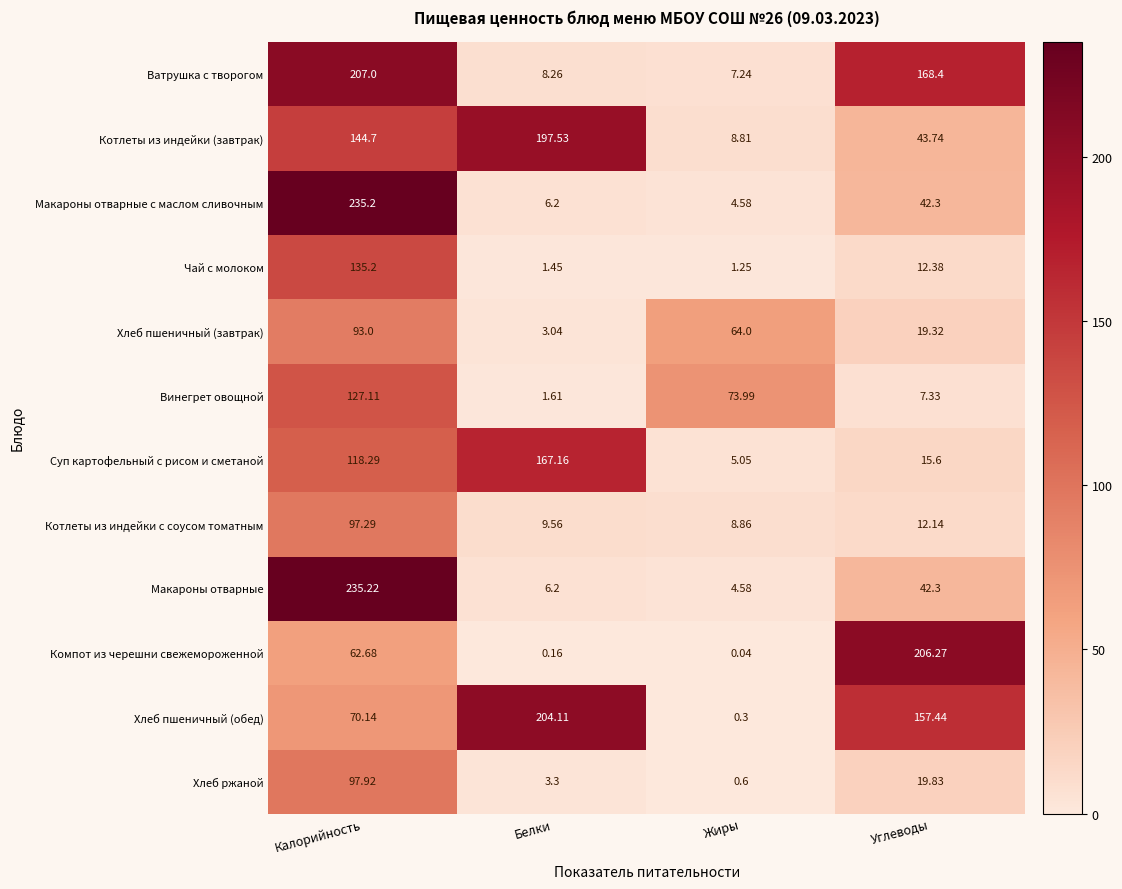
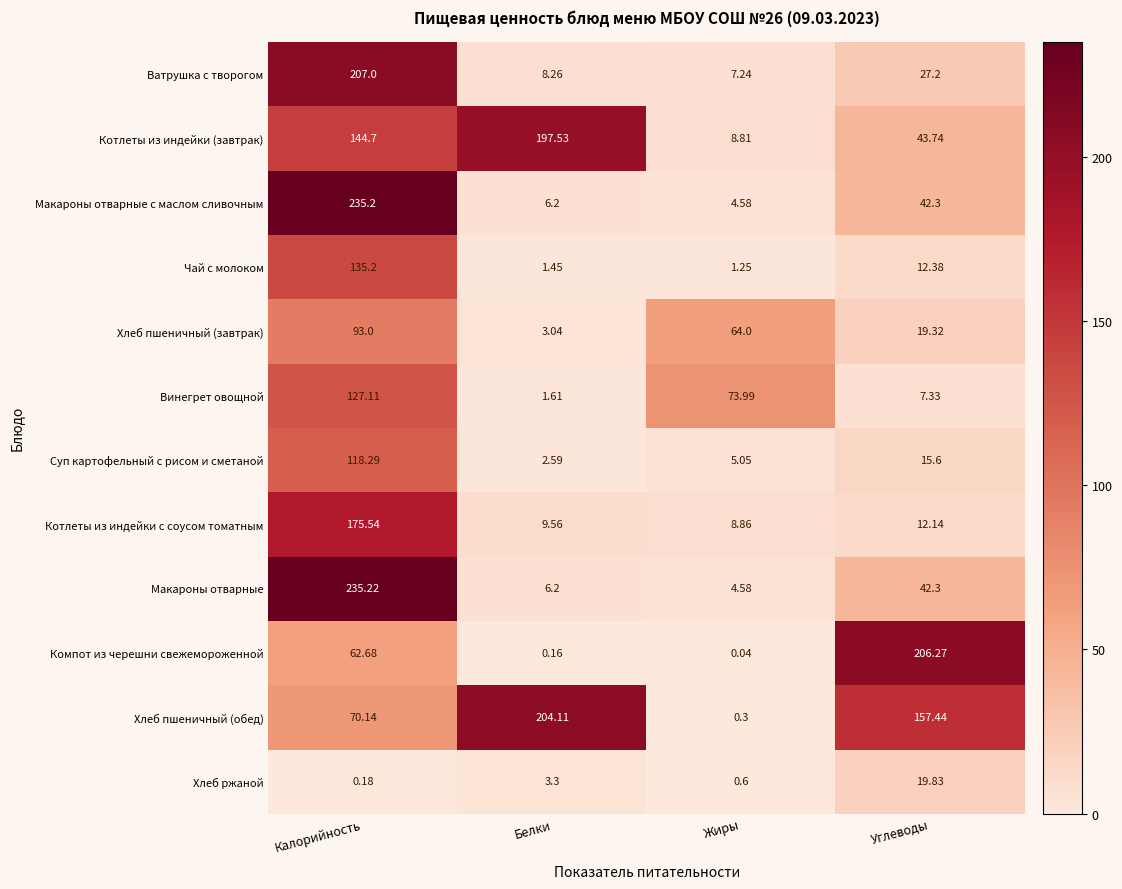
Ватрушка с творогом, Углеводы: 168.4 -> 27.2
Суп картофельный с рисом и сметаной, Белки: 167.16 -> 2.59
Котлеты из индейки с соусом томатным, Калорийность: 97.29 -> 175.54
Хлеб ржаной, Калорийность: 97.92 -> 0.18
